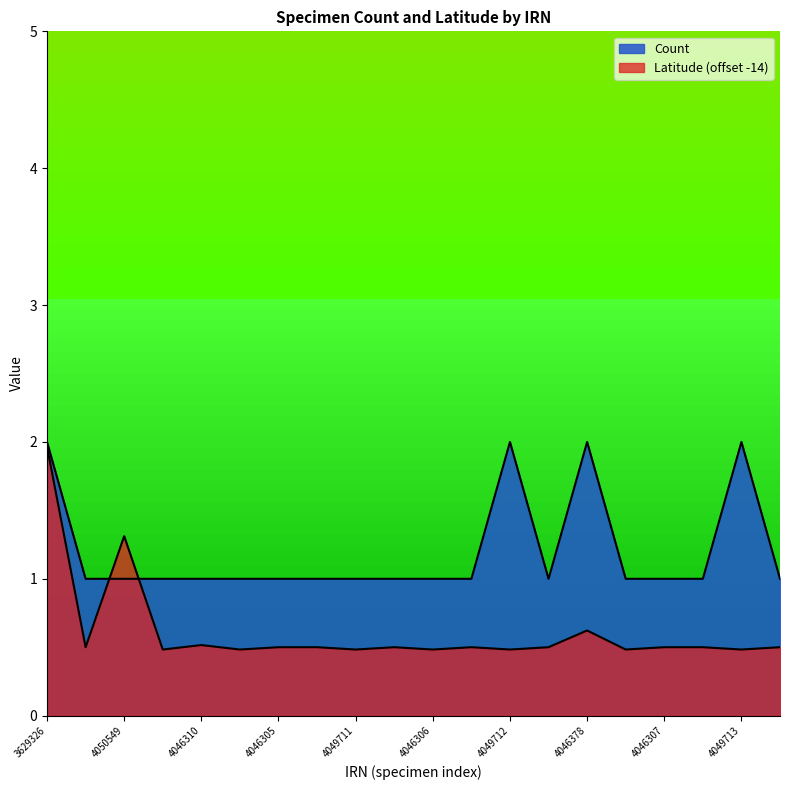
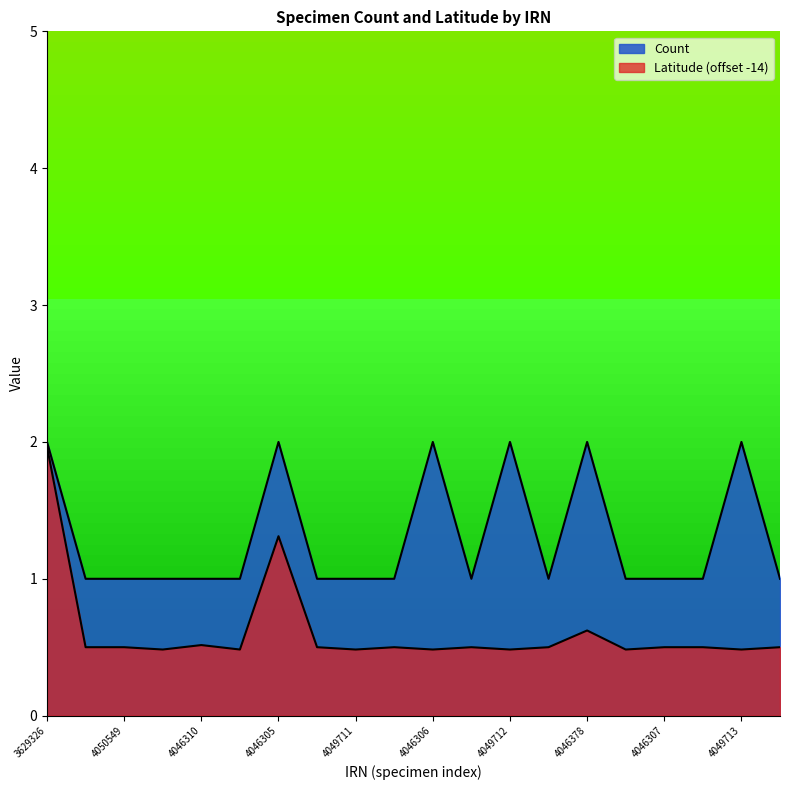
Latitude (offset -14), 4050549: 1.31 -> 0.50
Count, 4046305: 1 -> 2
Latitude (offset -14), 4046305: 0.50 -> 1.31
Count, 4046306: 1 -> 2
